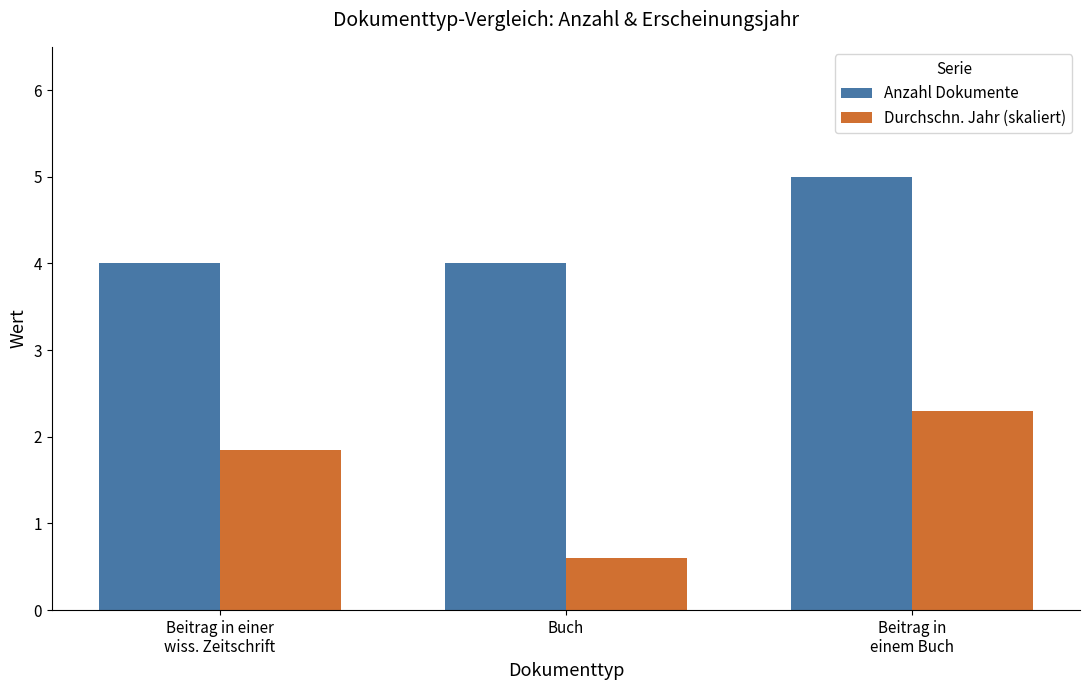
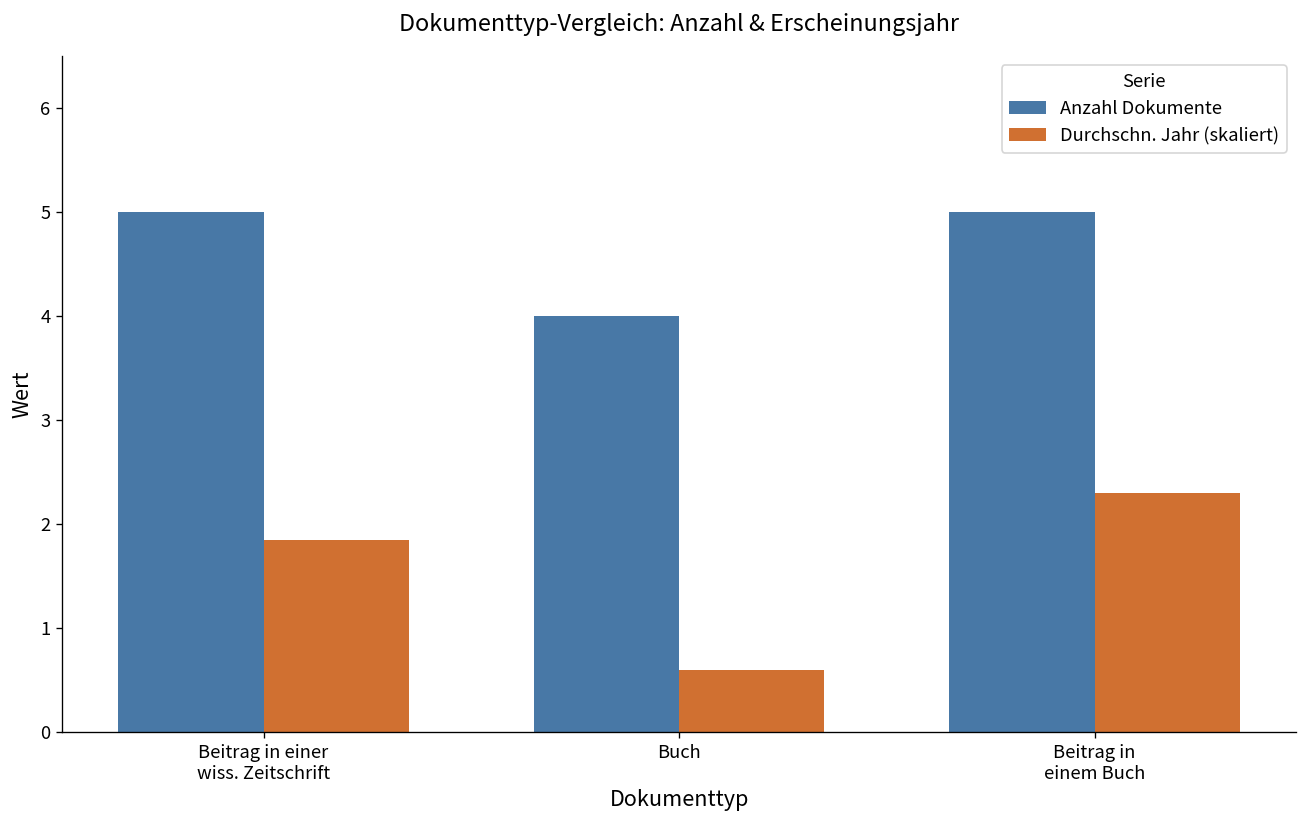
Anzahl Dokumente, Beitrag in einer wiss. Zeitschrift: 4 -> 5
